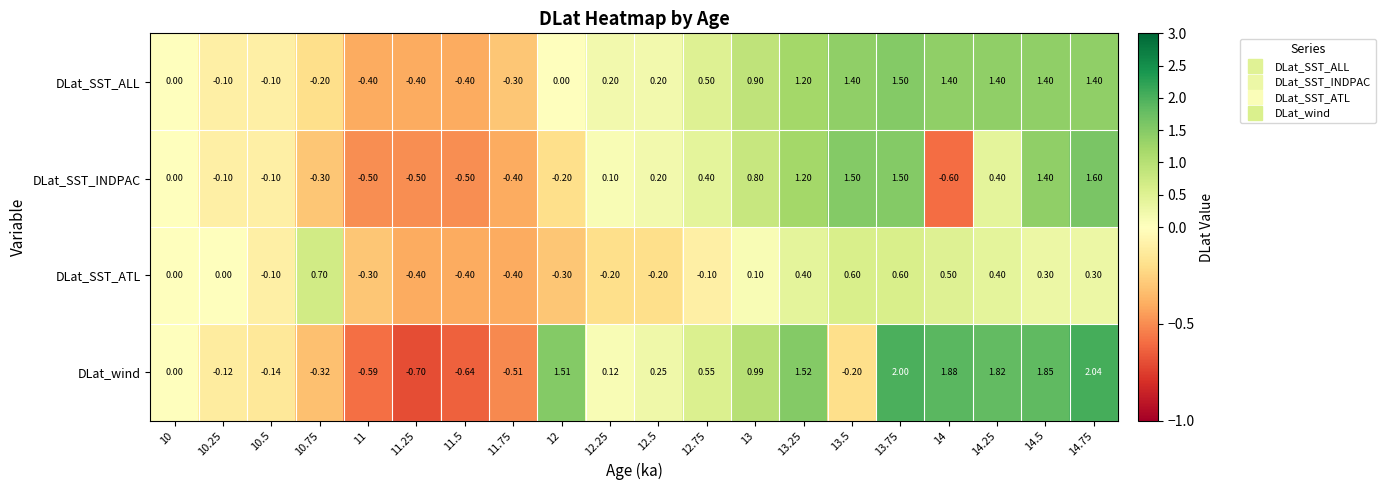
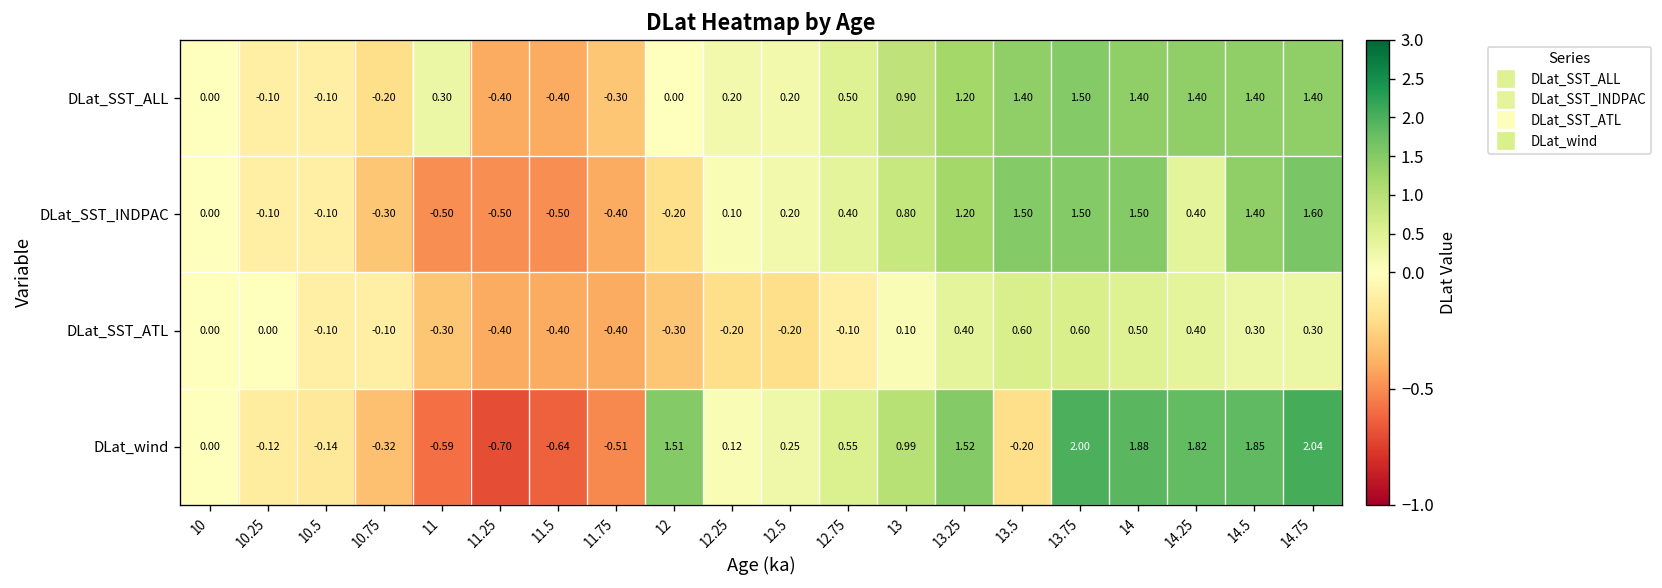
DLat_SST_ALL, 11: -0.40 -> 0.30
DLat_SST_INDPAC, 14: -0.60 -> 1.50
DLat_SST_ATL, 10.75: 0.70 -> -0.10
